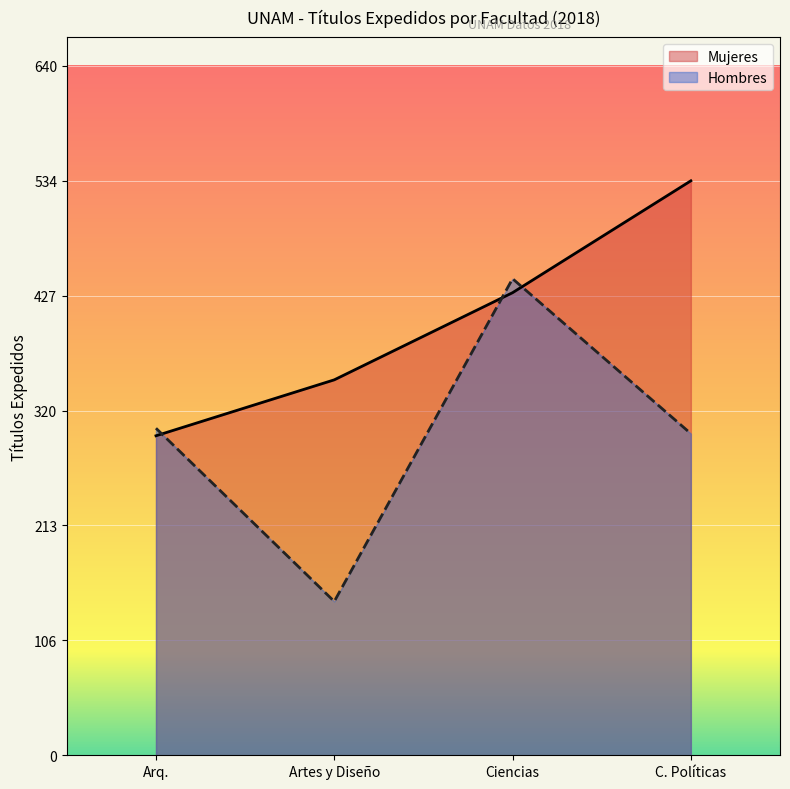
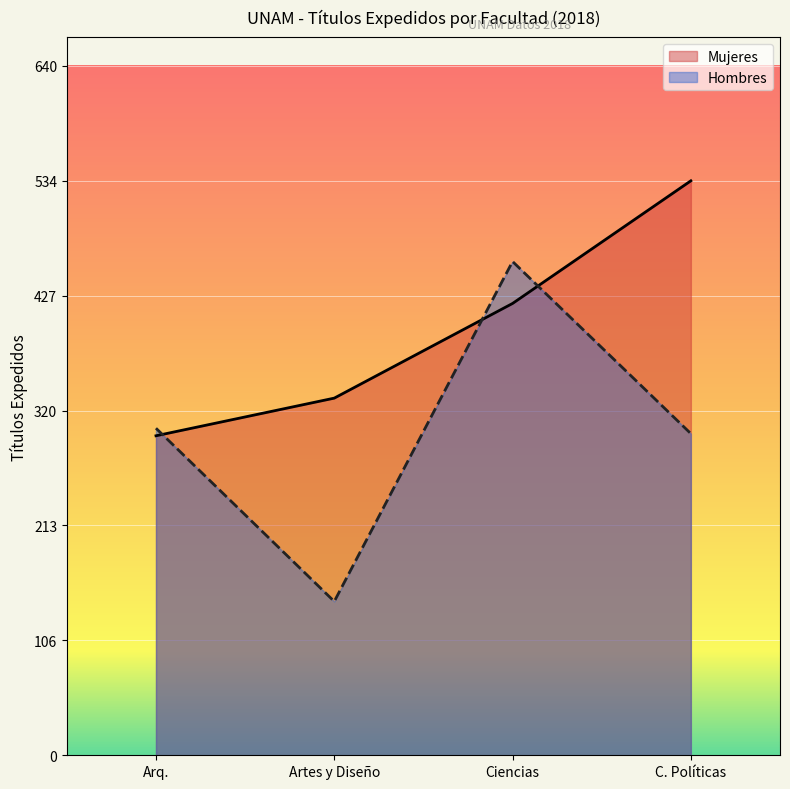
Mujeres, Artes y Diseño: 349 -> 332
Mujeres, Ciencias: 430 -> 420
Hombres, Ciencias: 443 -> 459
